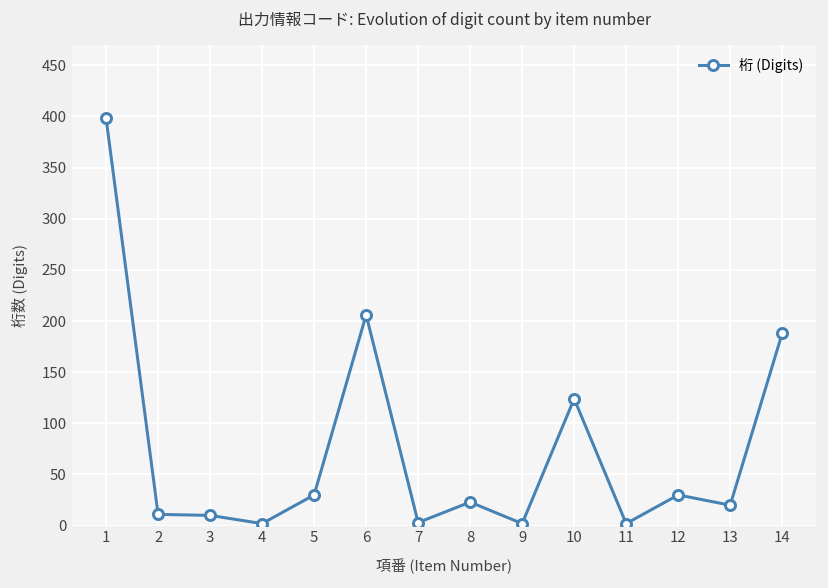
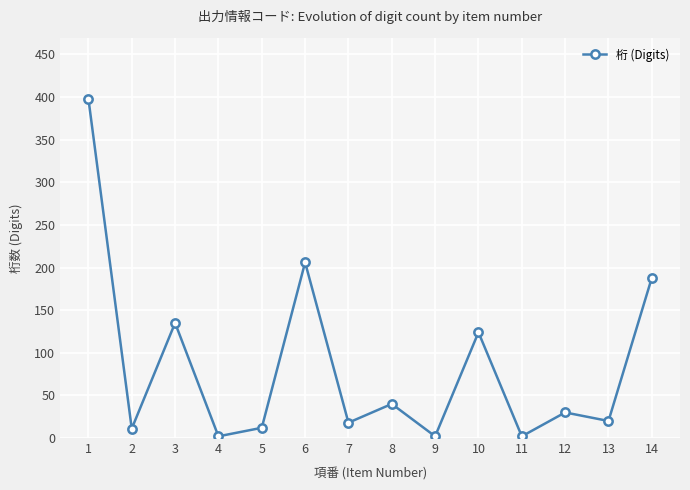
3: 10 -> 140
5: 30 -> 10
7: 0 -> 20
8: 20 -> 40
